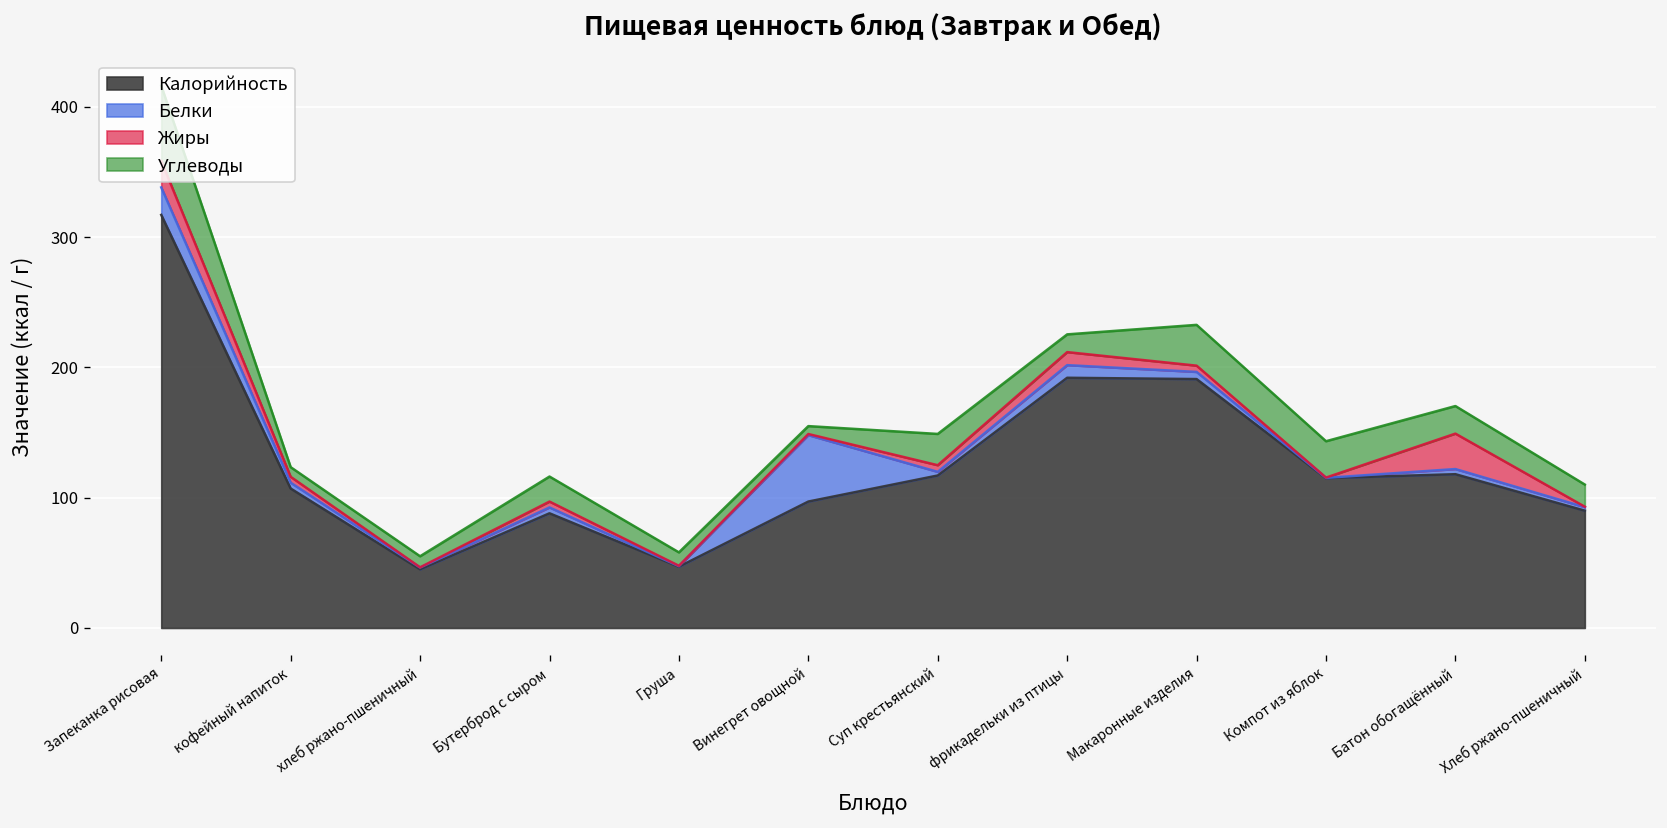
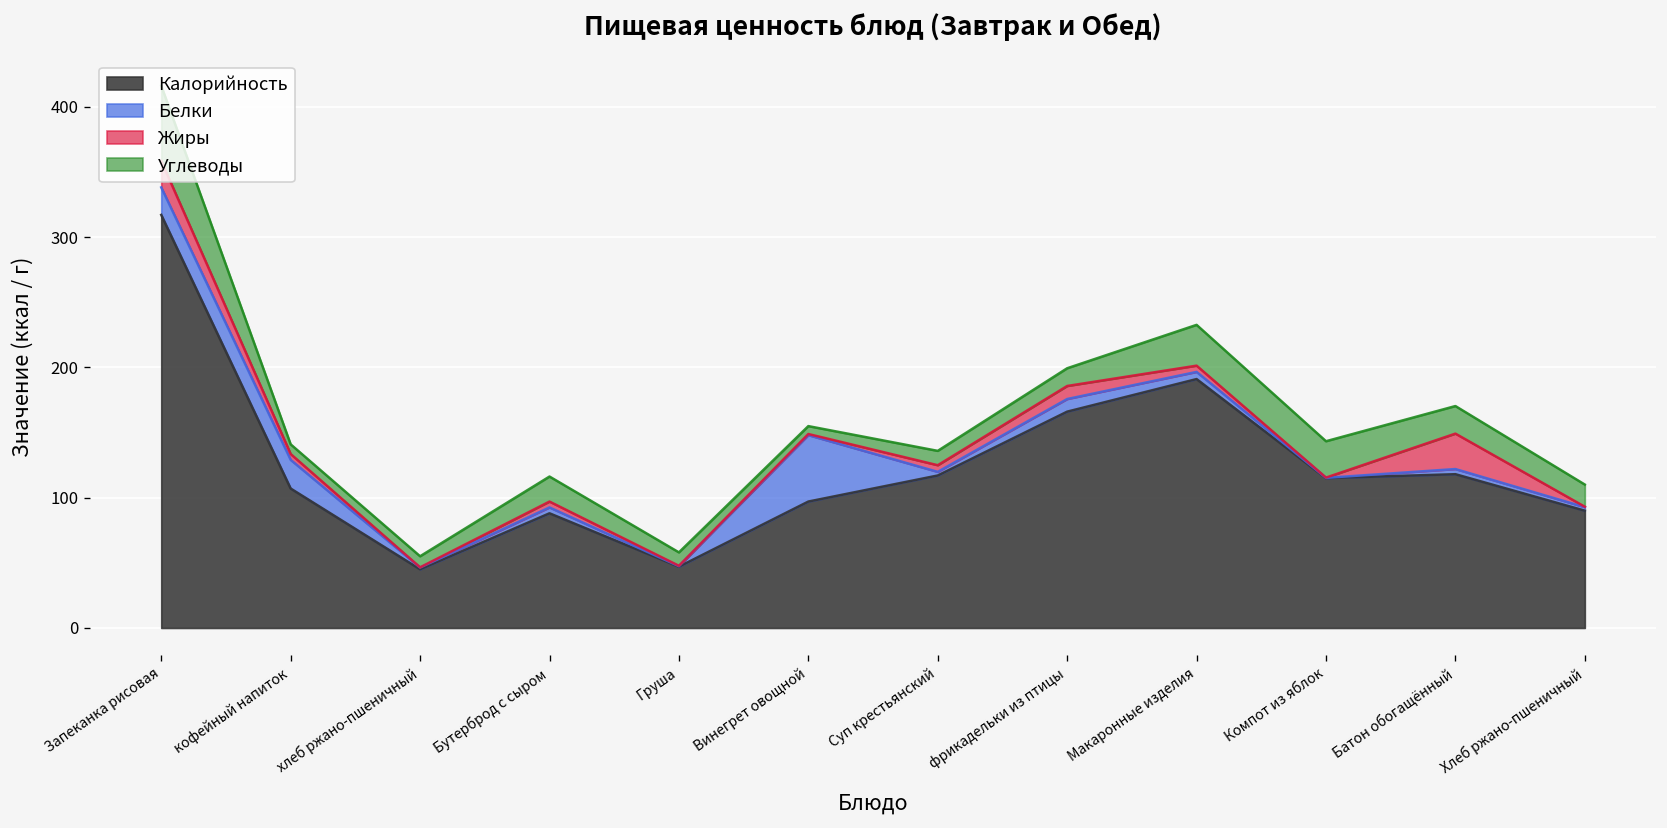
Белки, кофейный напиток: 5 -> 22
Углеводы, Суп крестьянский: 24 -> 11
Калорийность, фрикадельки из птицы: 192 -> 166
